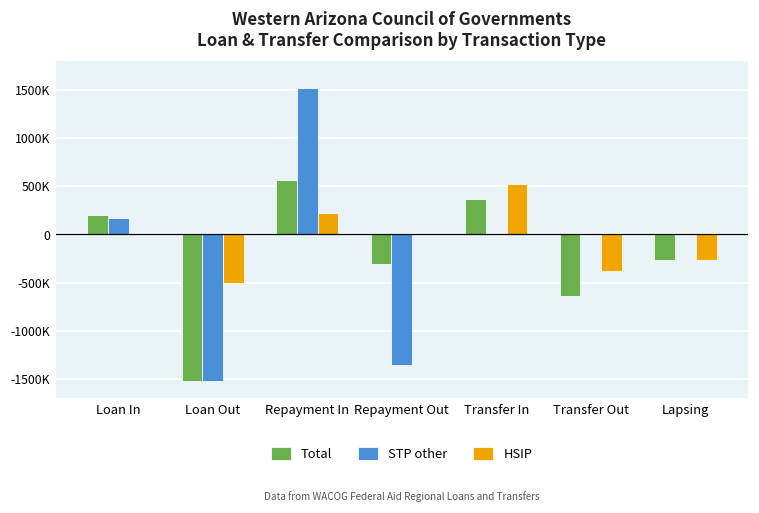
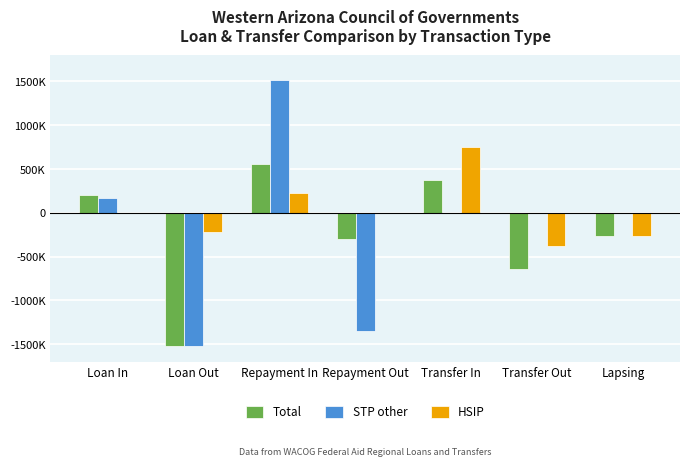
HSIP, Loan Out: -500000 -> -200000
HSIP, Transfer In: 500000 -> 800000
